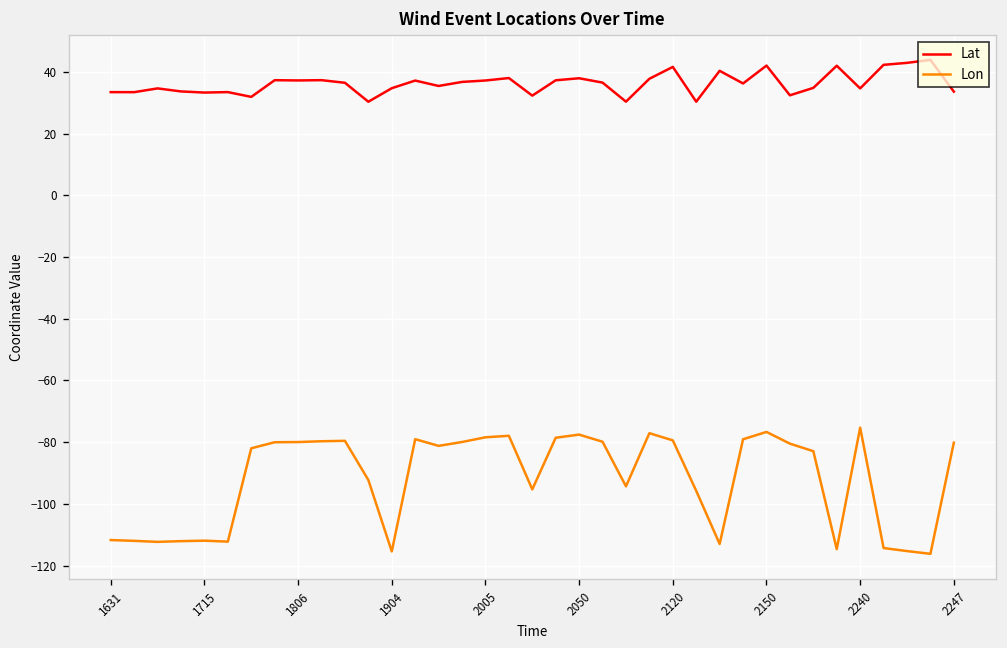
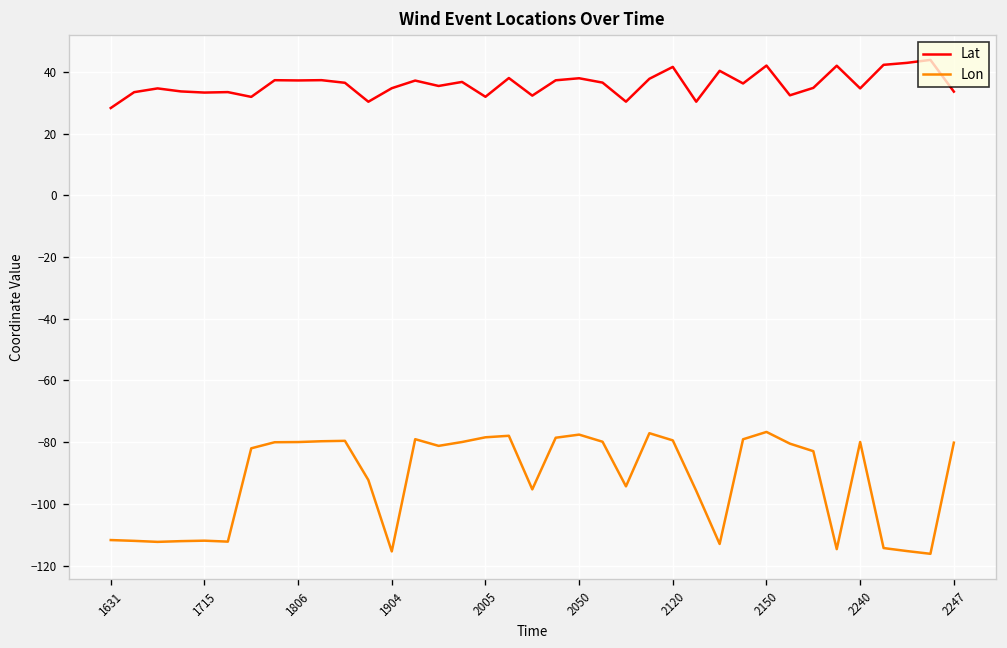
Lat, 1631: 33 -> 28
Lat, 2005: 37 -> 32
Lon, 2240: -75 -> -80
